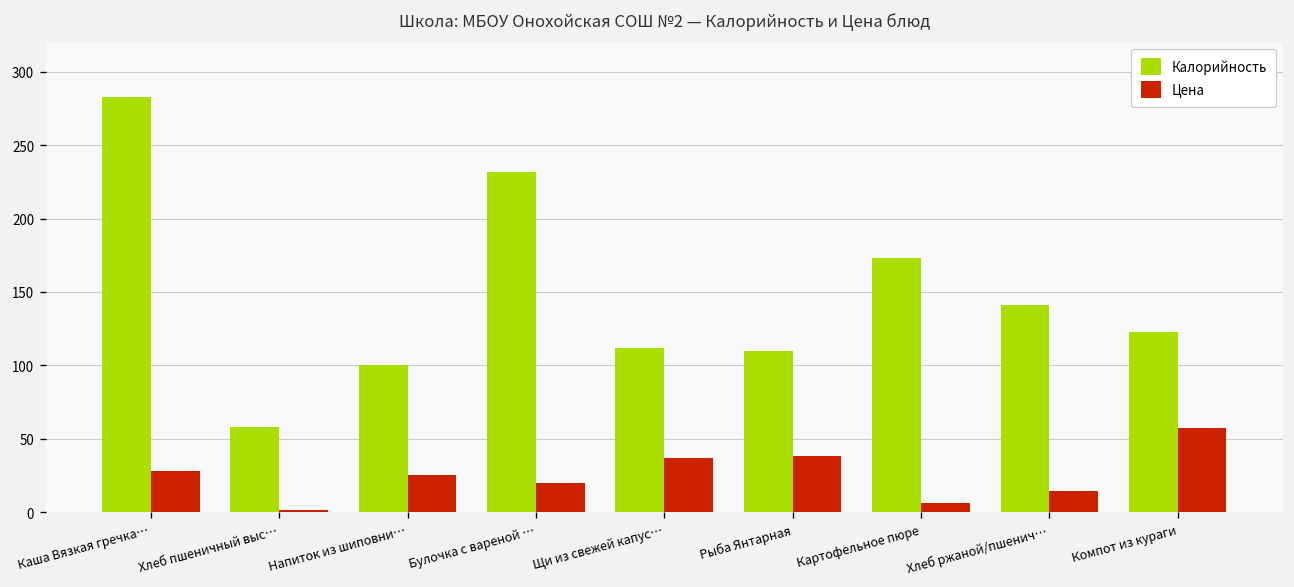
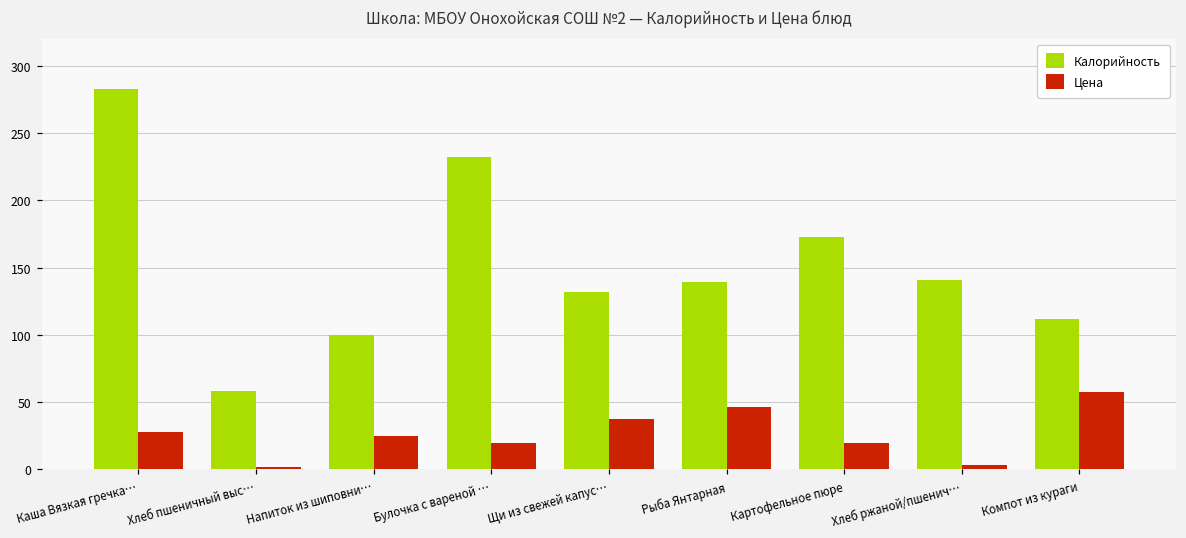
Калорийность, Щи из свежей капус…: 112 -> 132
Калорийность, Рыба Янтарная: 110 -> 139
Цена, Рыба Янтарная: 38 -> 47
Цена, Картофельное пюре: 6 -> 19
Цена, Хлеб ржаной/пшенич…: 14 -> 4
Калорийность, Компот из кураги: 123 -> 112
